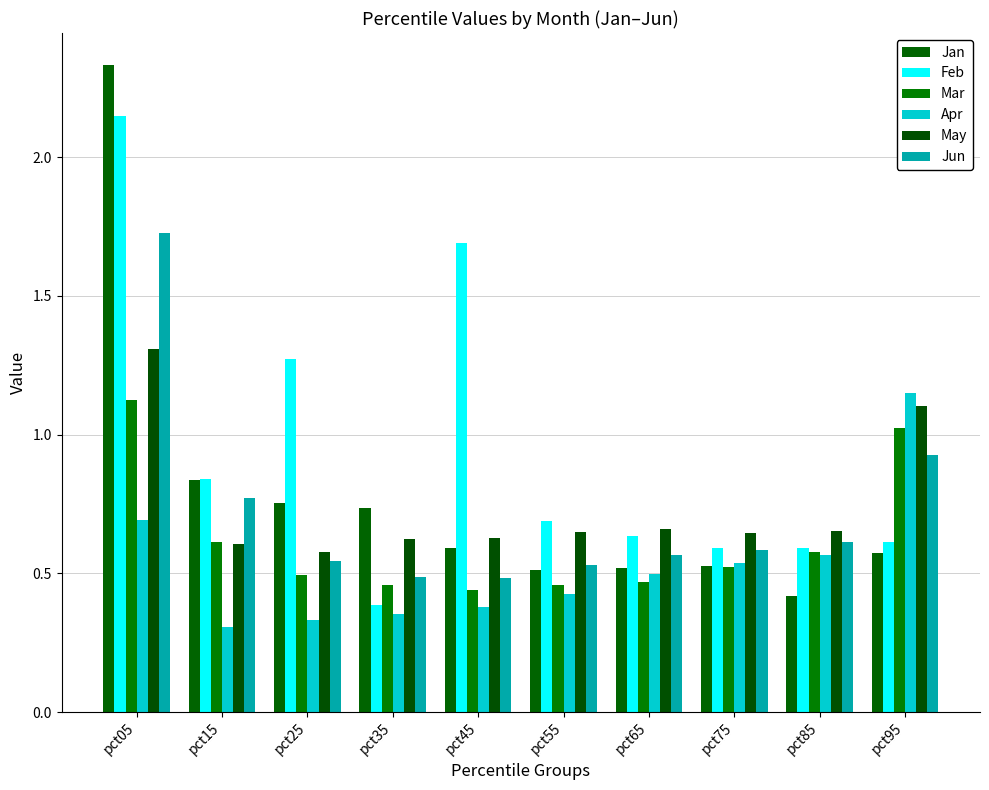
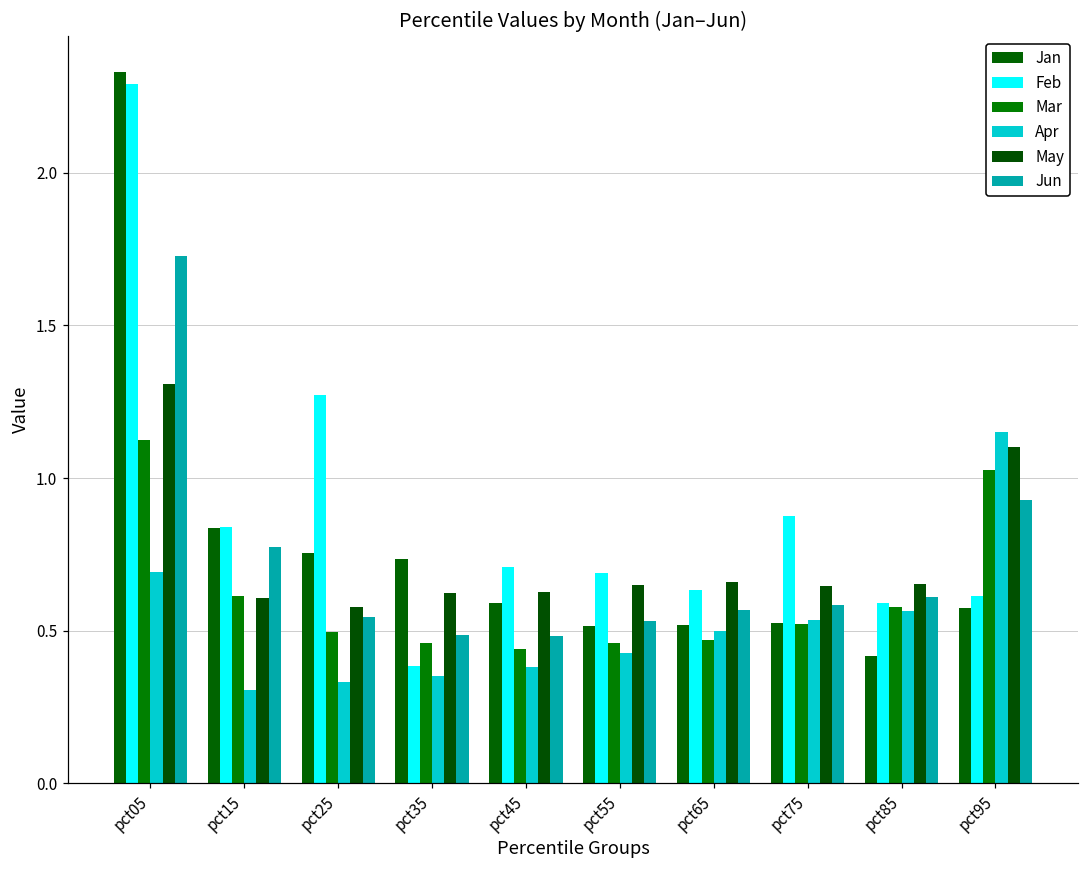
Feb, pct05: 2.15 -> 2.29
Feb, pct45: 1.69 -> 0.71
Feb, pct75: 0.59 -> 0.87
